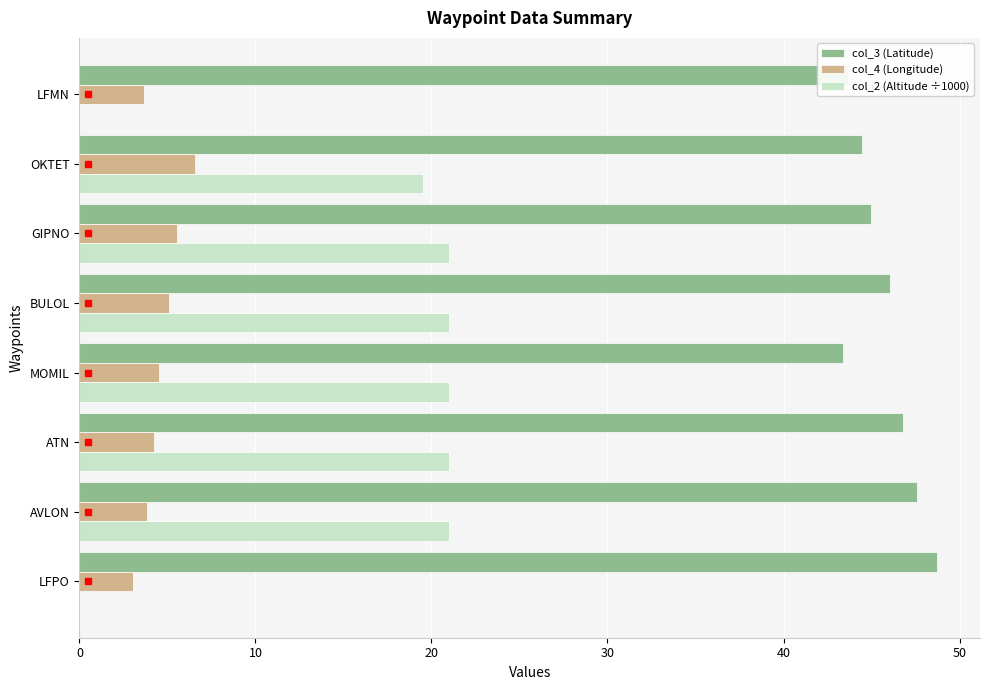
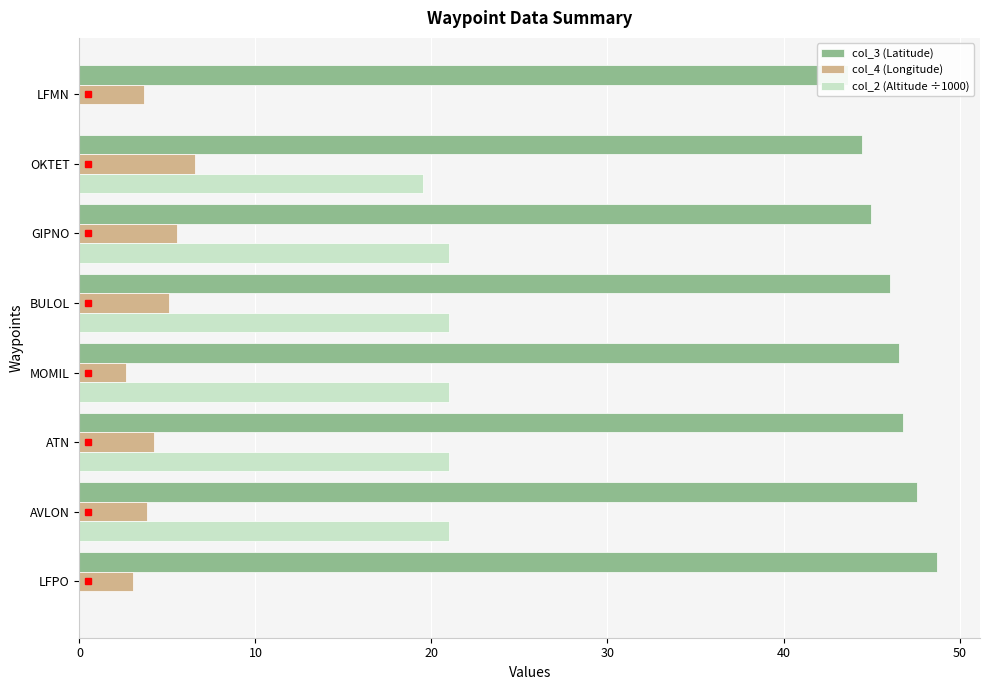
col_3 (Latitude), MOMIL: 43.4 -> 46.5
col_4 (Longitude), MOMIL: 4.5 -> 2.6
